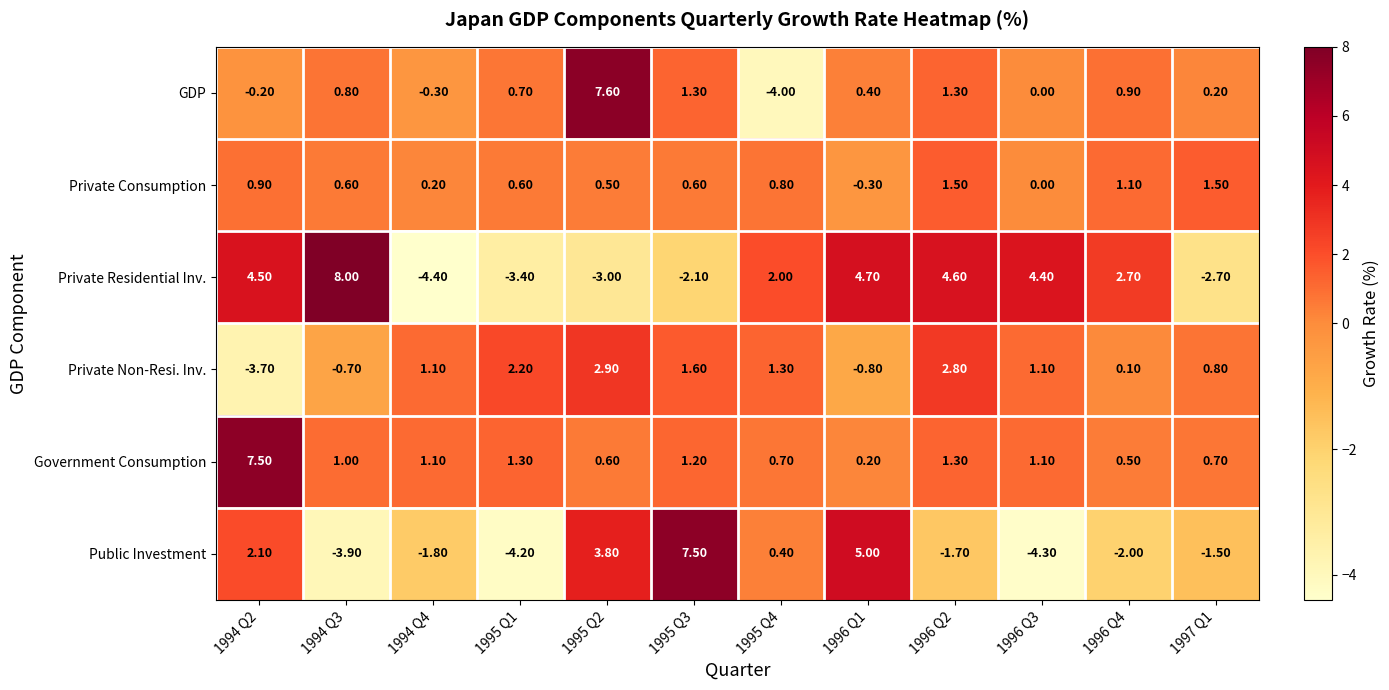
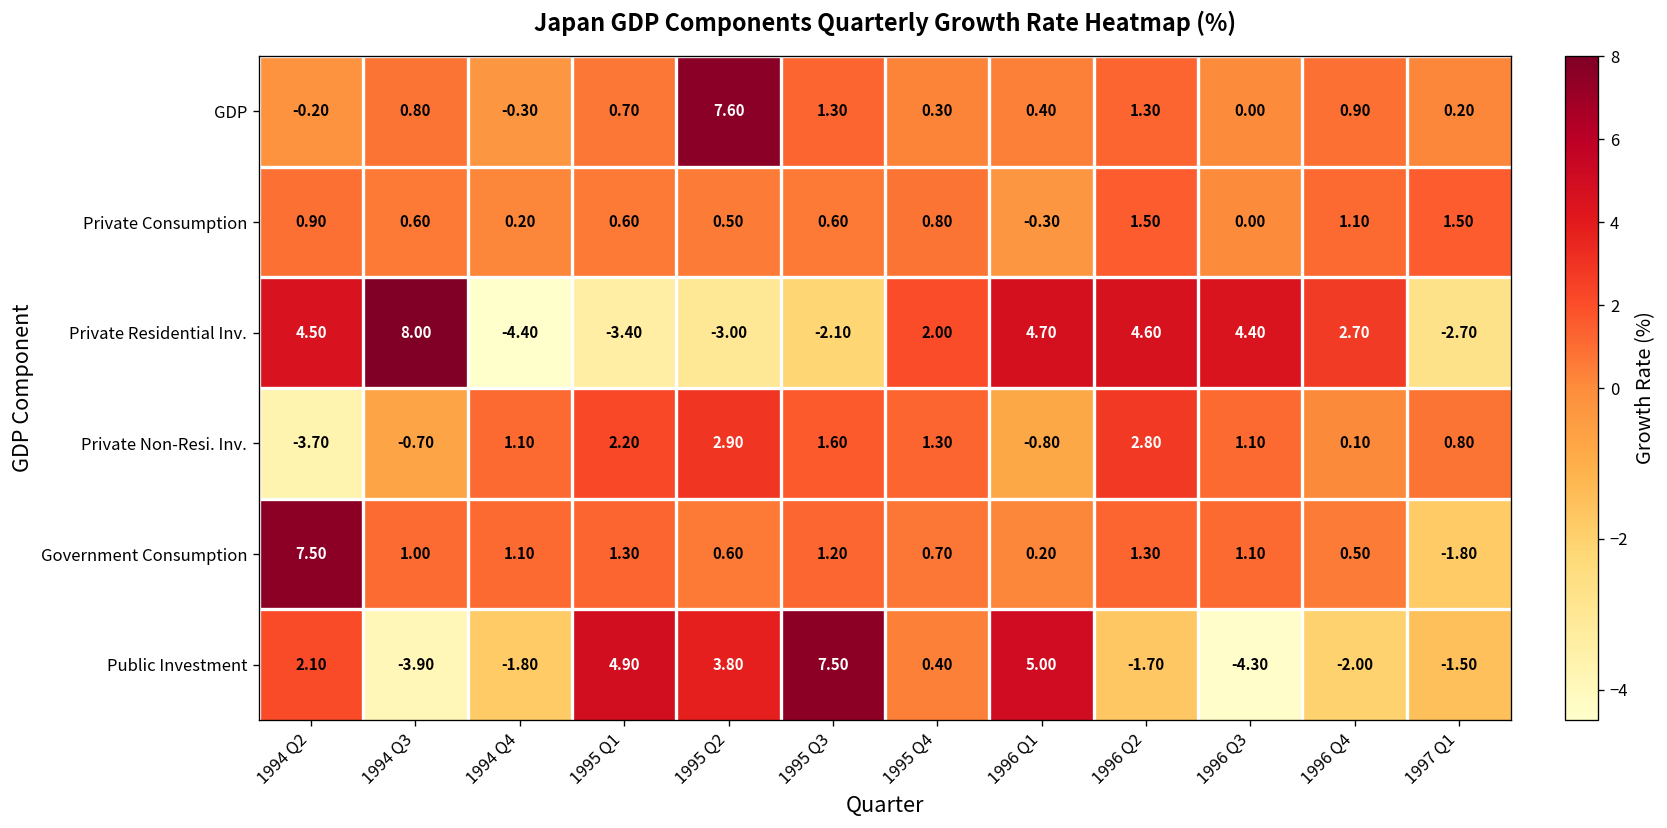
GDP, 1995 Q4: -4.00 -> 0.30
Government Consumption, 1997 Q1: 0.70 -> -1.80
Public Investment, 1995 Q1: -4.20 -> 4.90
